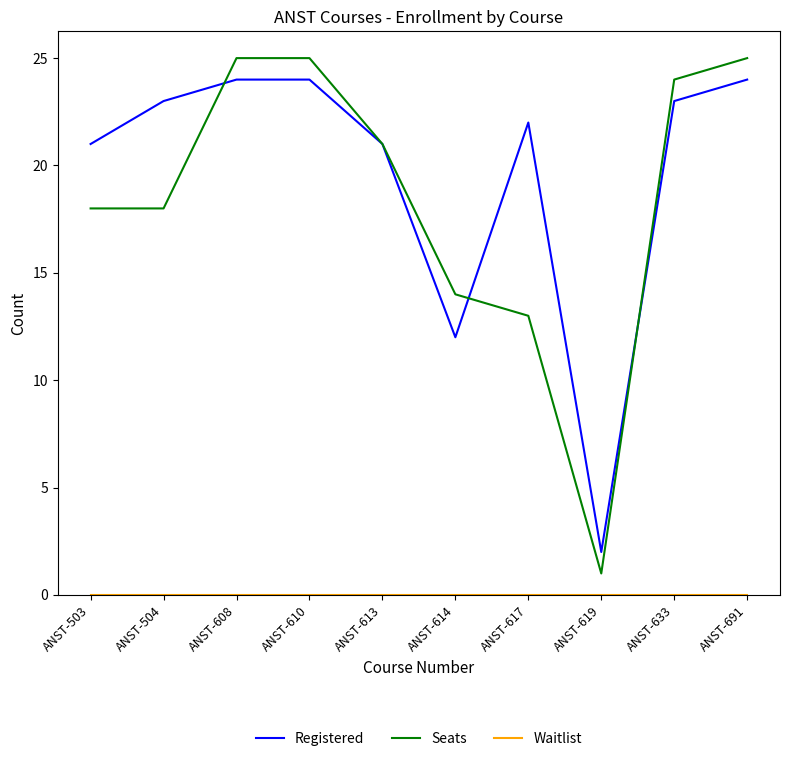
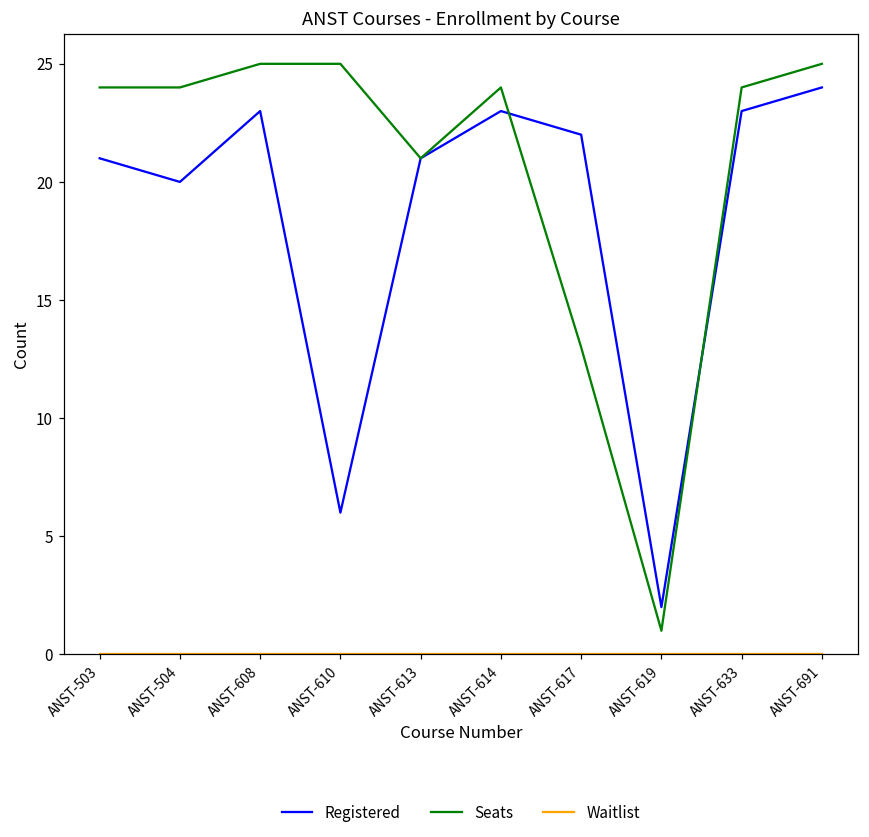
Seats, ANST-503: 18 -> 24
Registered, ANST-504: 23 -> 20
Seats, ANST-504: 18 -> 24
Registered, ANST-608: 24 -> 23
Registered, ANST-610: 24 -> 6
Registered, ANST-614: 12 -> 23
Seats, ANST-614: 14 -> 24
